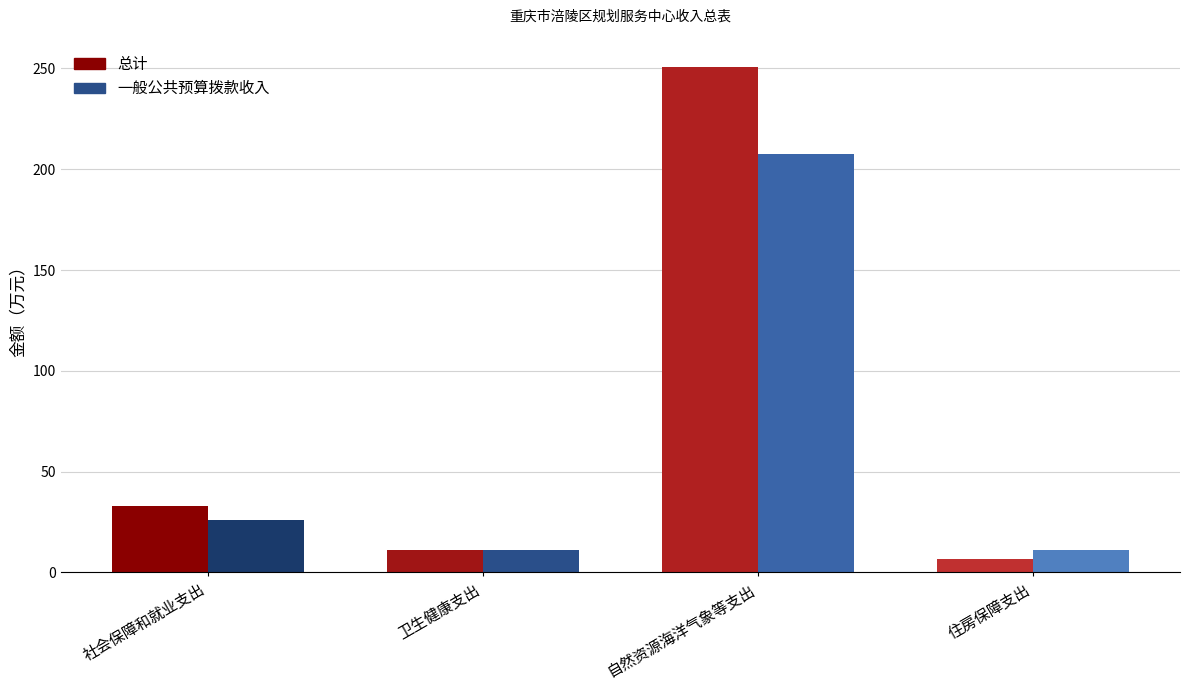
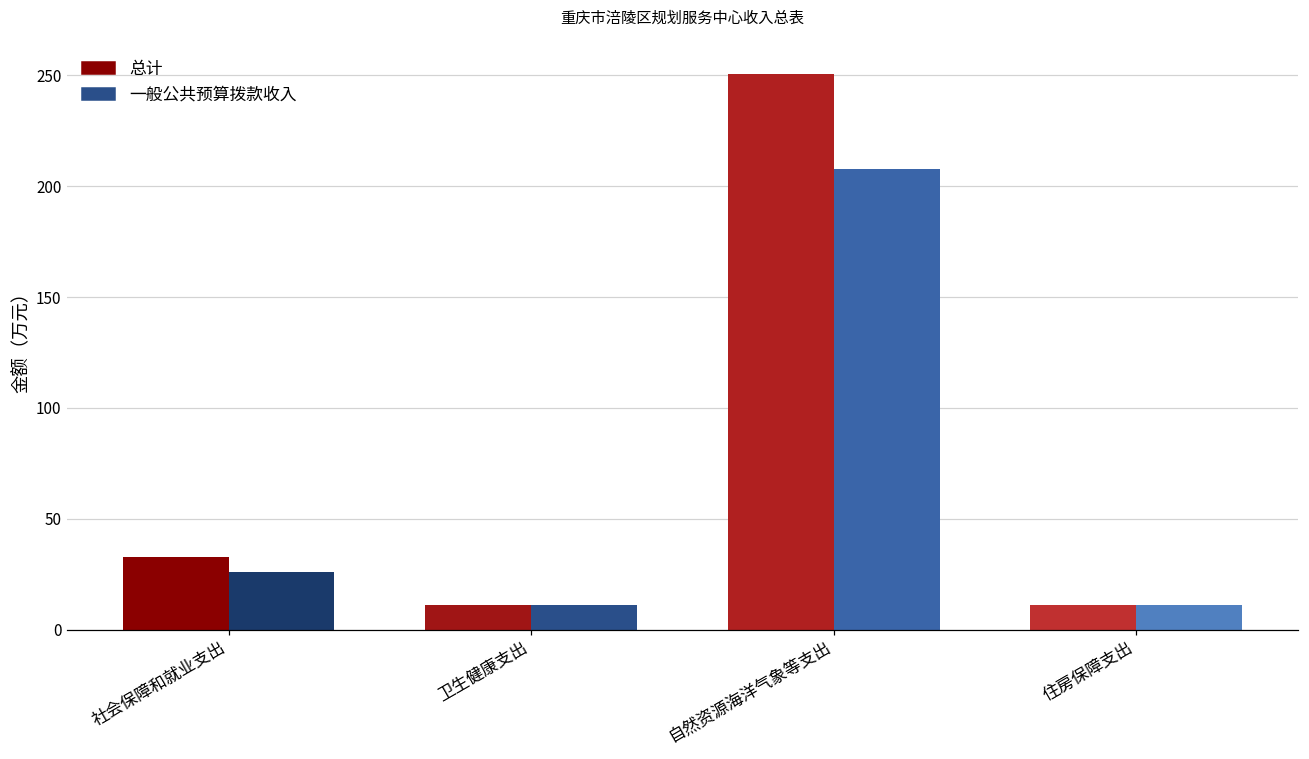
总计, 住房保障支出: 6 -> 11
